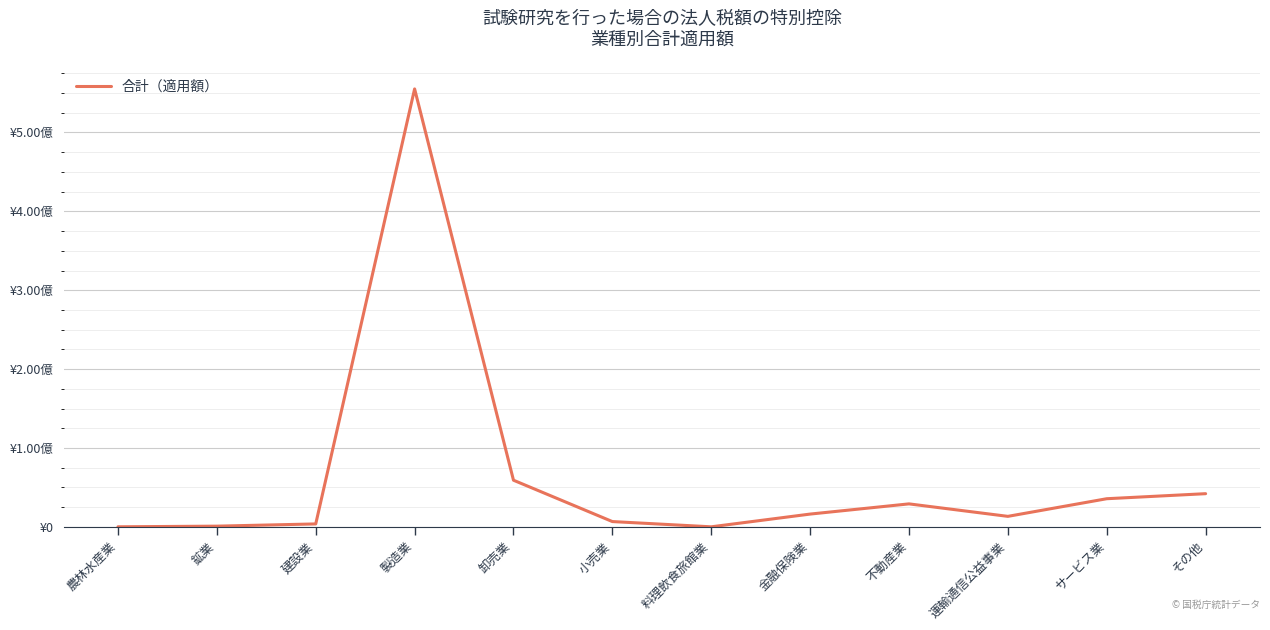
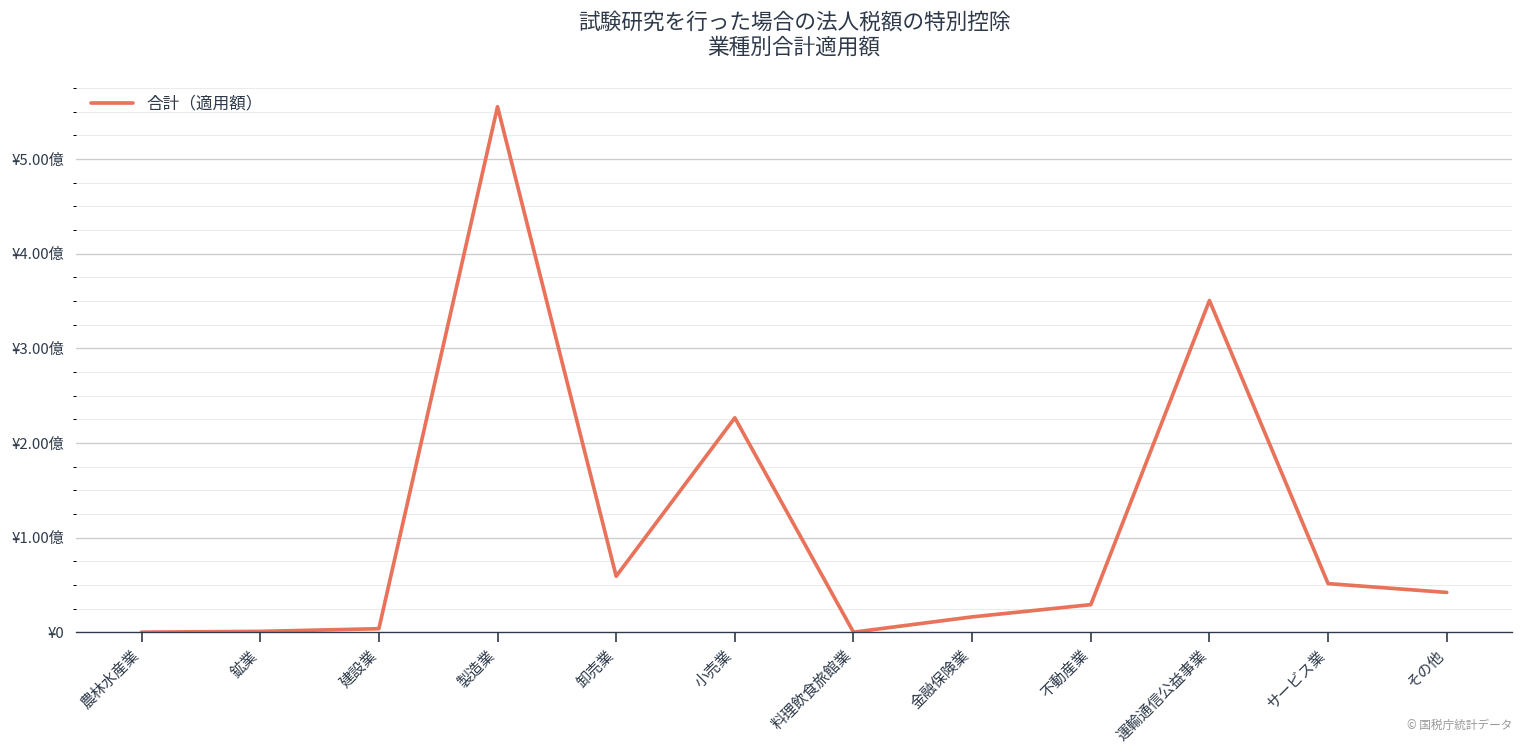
小売業: ¥0.1億 -> ¥2.3億
運輸通信公益事業: ¥0.1億 -> ¥3.5億
サービス業: ¥0.4億 -> ¥0.5億
